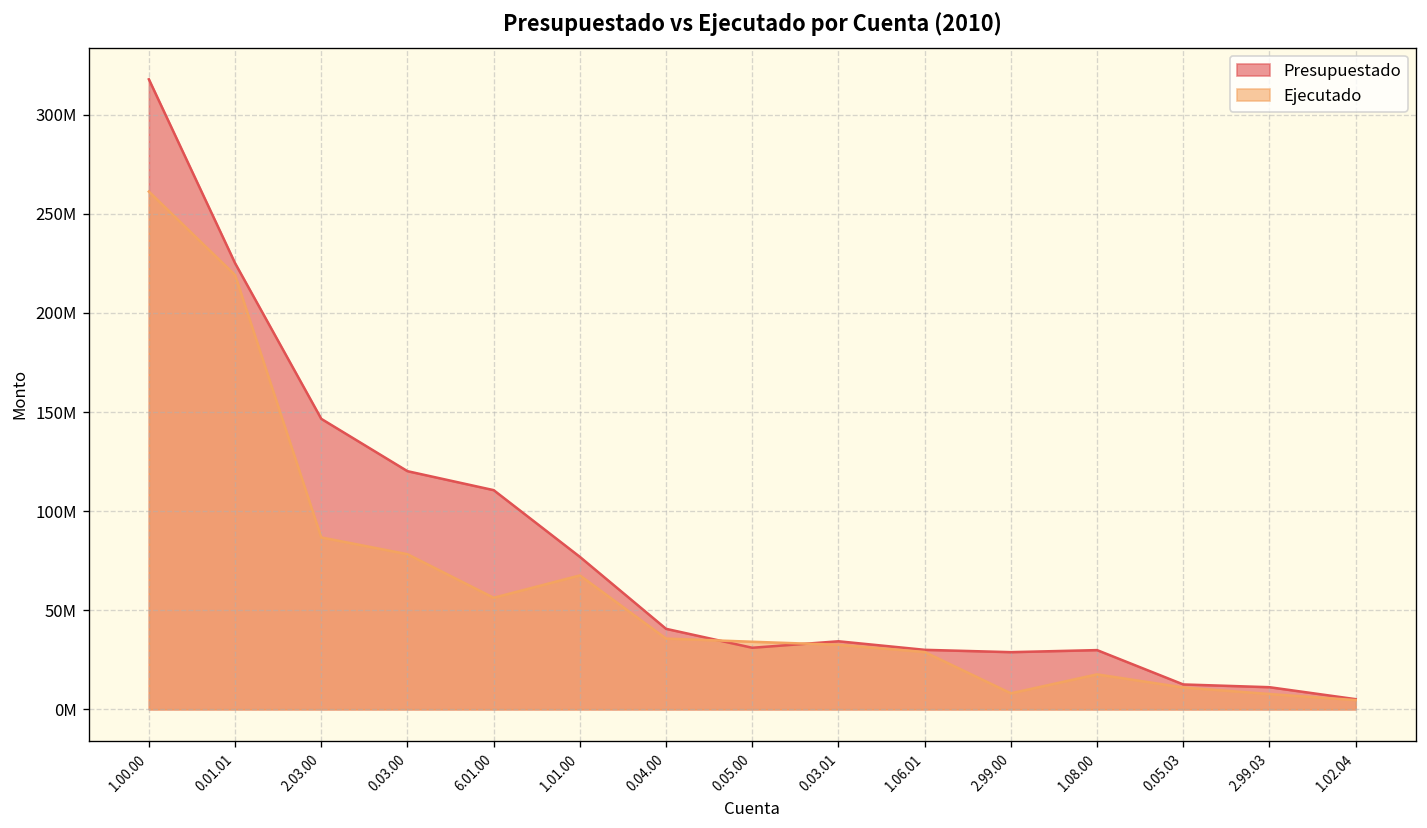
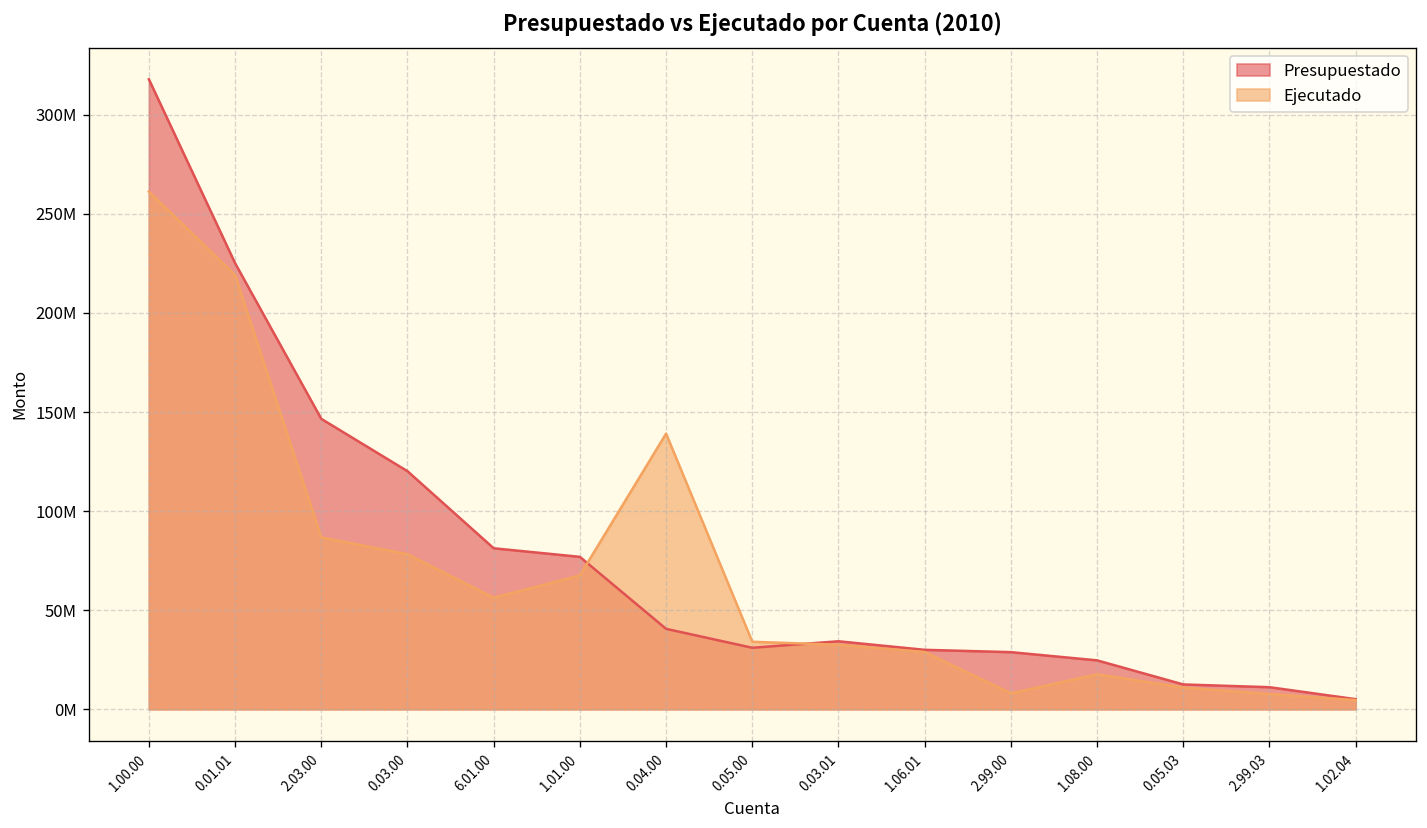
Presupuestado, 6.01.00: 111000000 -> 81000000
Ejecutado, 0.04.00: 36000000 -> 139000000
Presupuestado, 1.08.00: 30000000 -> 25000000
